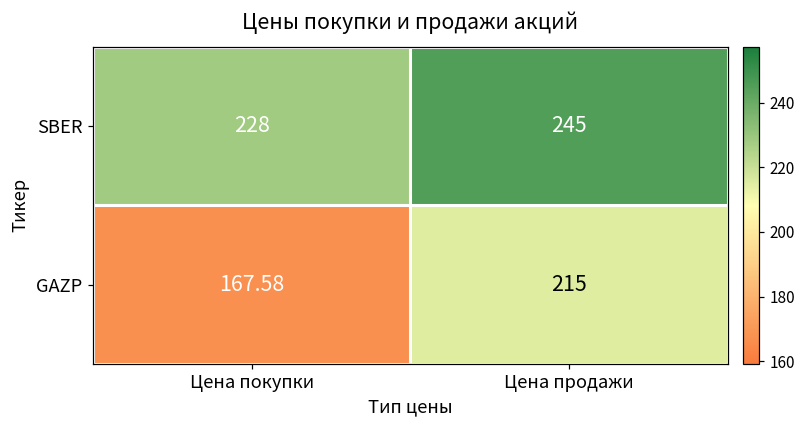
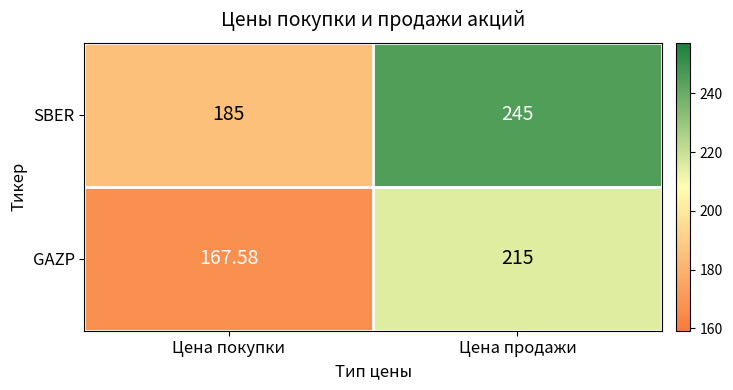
SBER, Цена покупки: 228 -> 185
